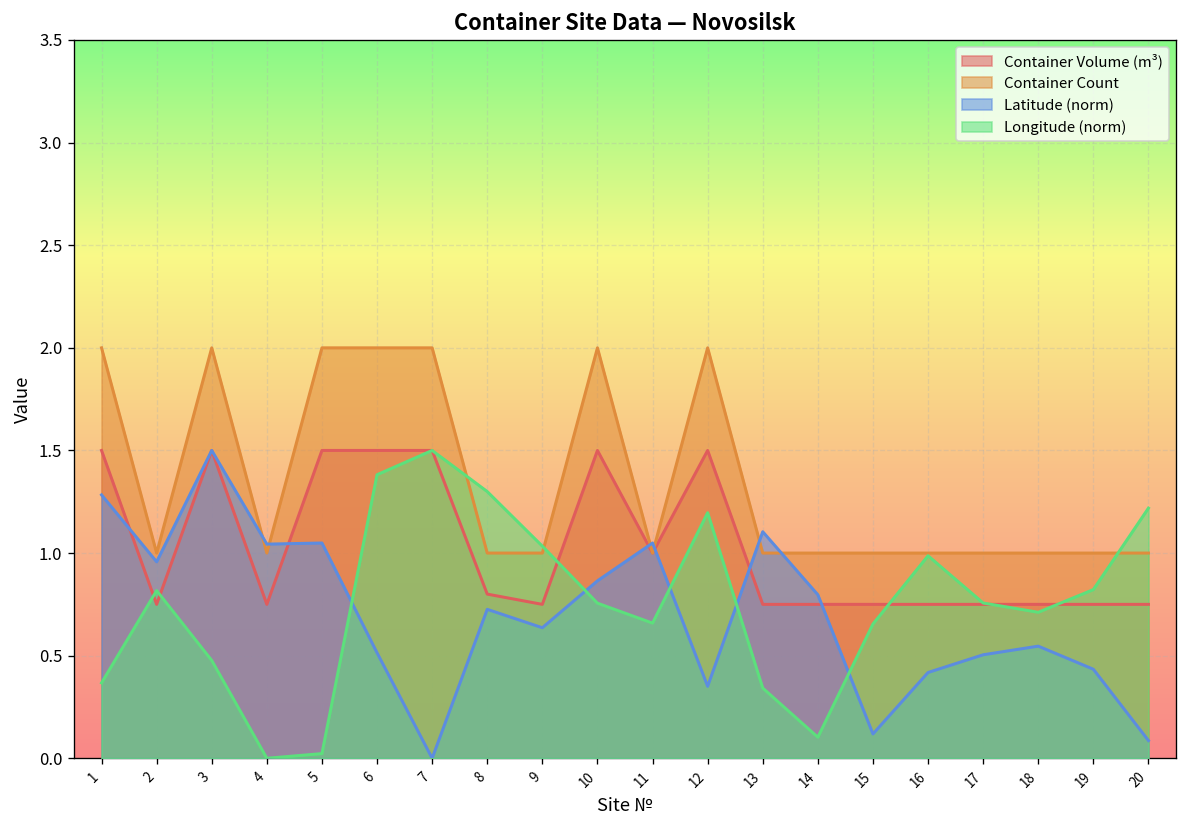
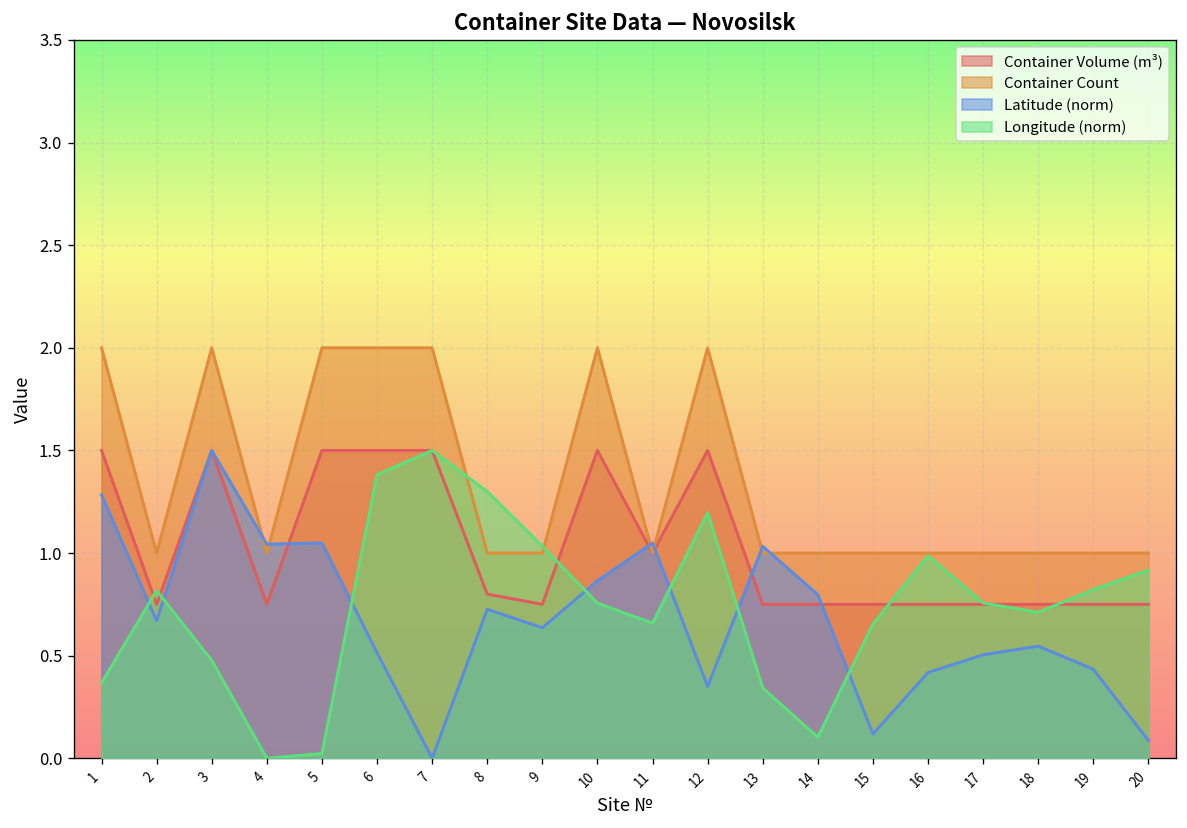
Latitude (norm), 2: 0.96 -> 0.67
Latitude (norm), 13: 1.10 -> 1.03
Longitude (norm), 20: 1.22 -> 0.92
